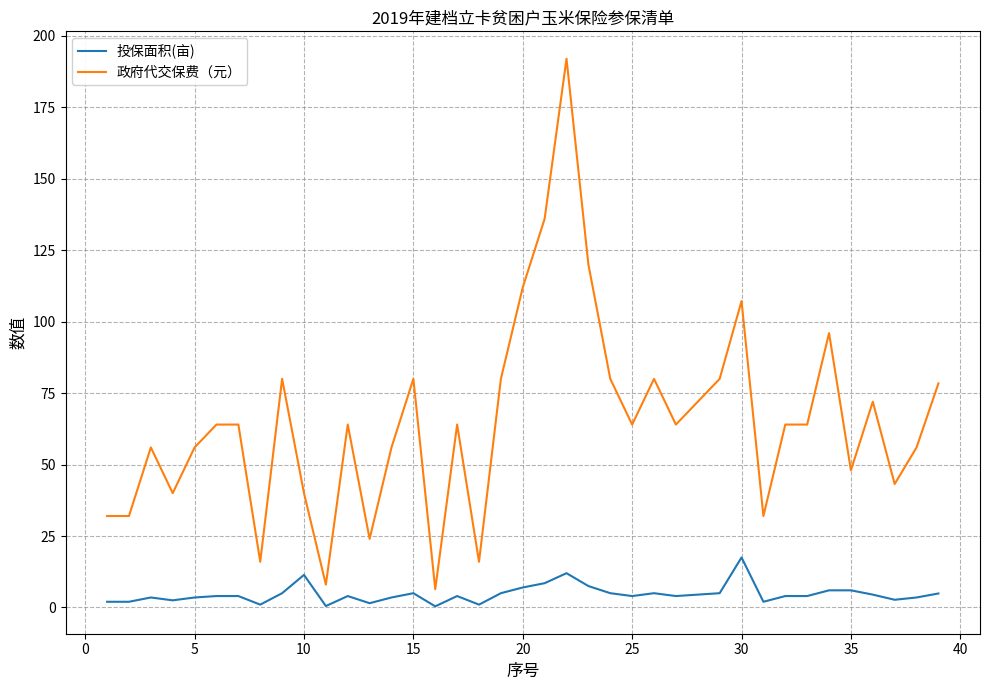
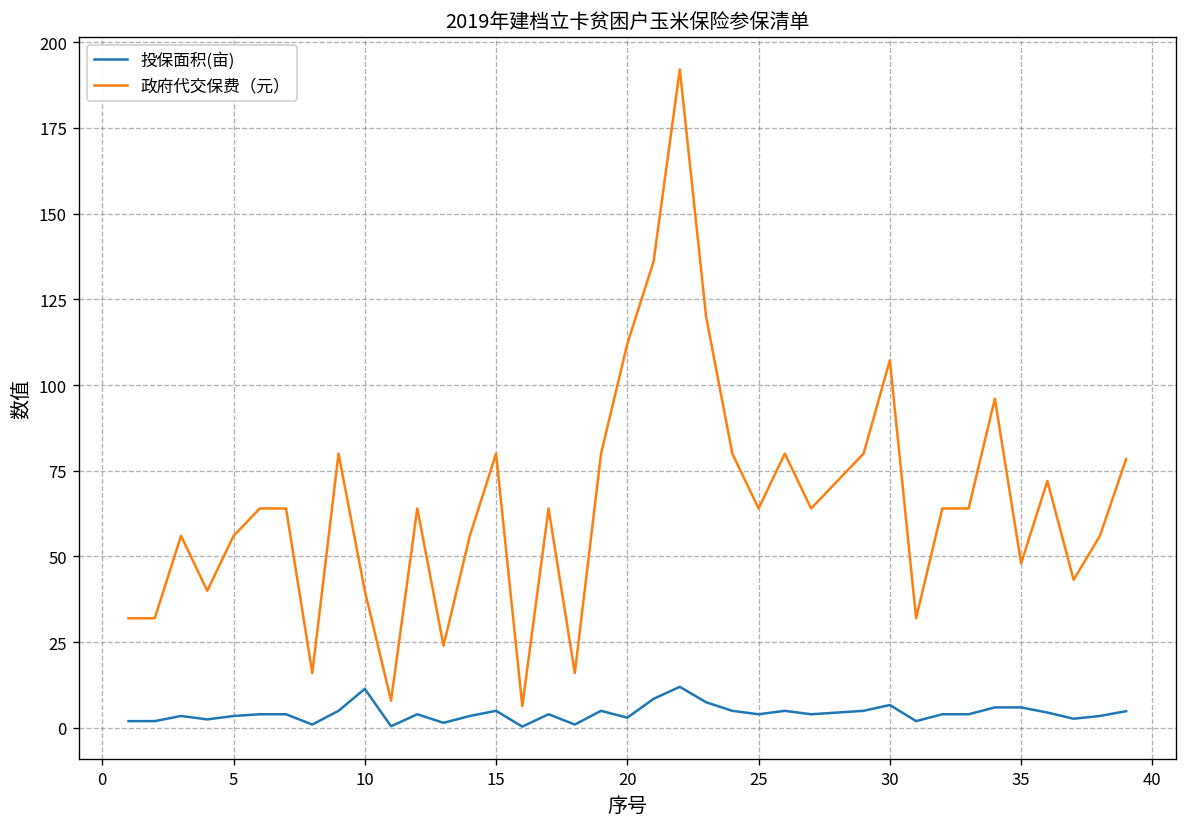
投保面积(亩), 20: 7 -> 3
投保面积(亩), 30: 18 -> 7
